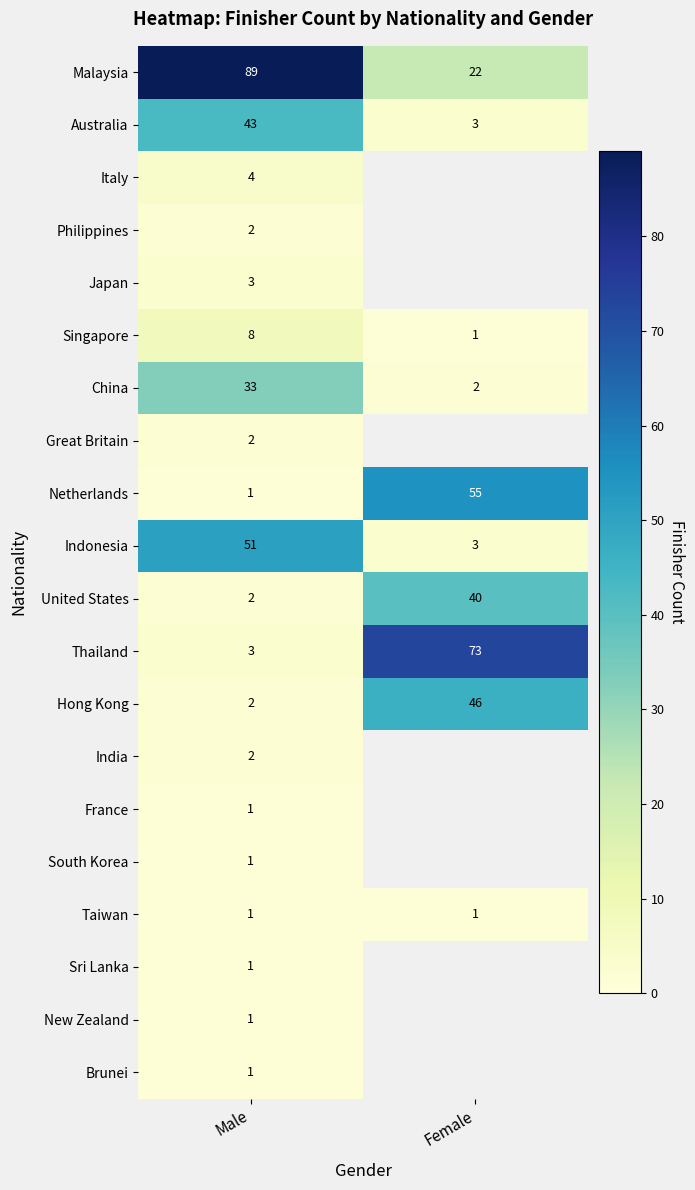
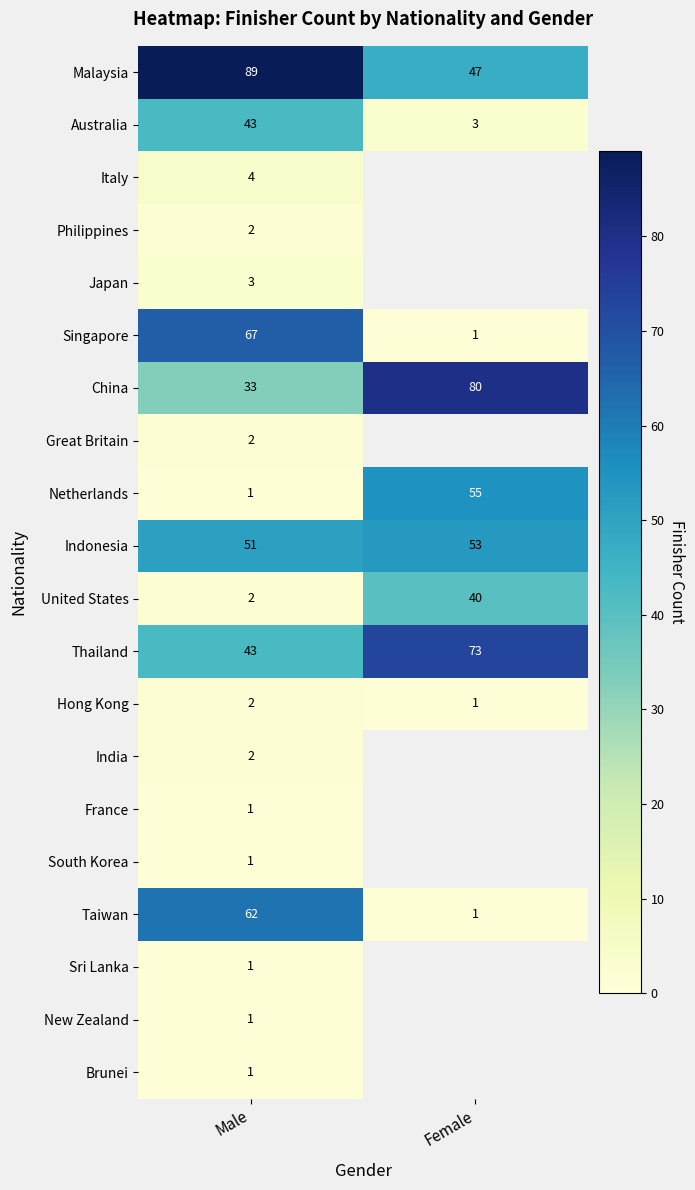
Malaysia, Female: 22 -> 47
Singapore, Male: 8 -> 67
China, Female: 2 -> 80
Indonesia, Female: 3 -> 53
Thailand, Male: 3 -> 43
Hong Kong, Female: 46 -> 1
Taiwan, Male: 1 -> 62
